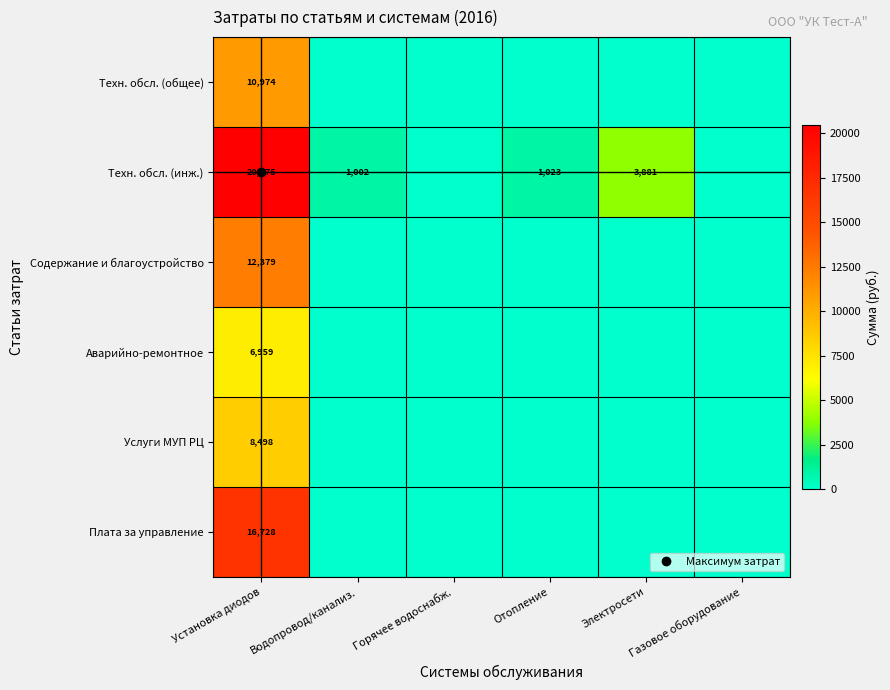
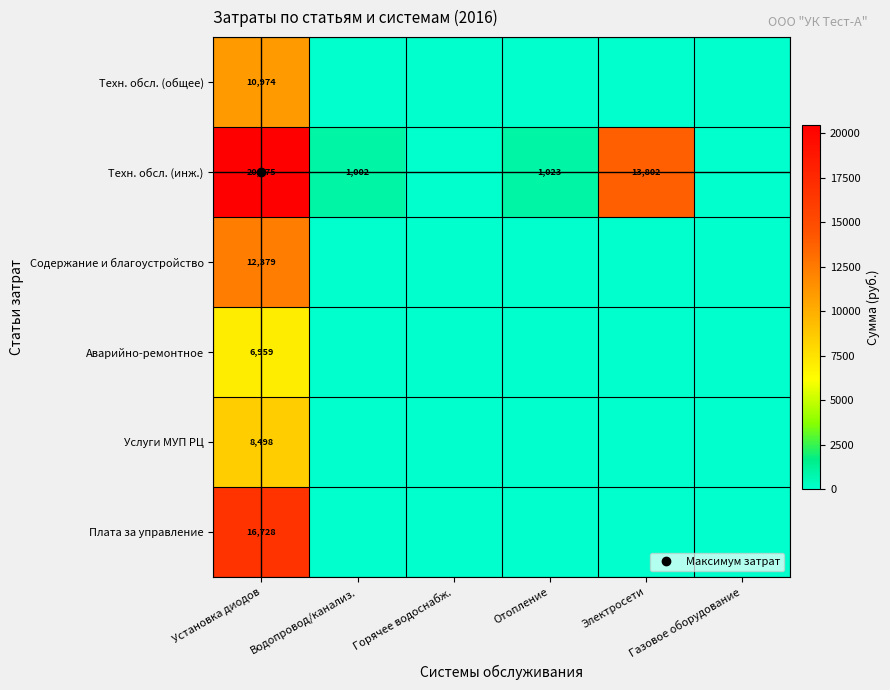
Техн. обсл. (инж.), Электросети: 3,881 -> 13,802
